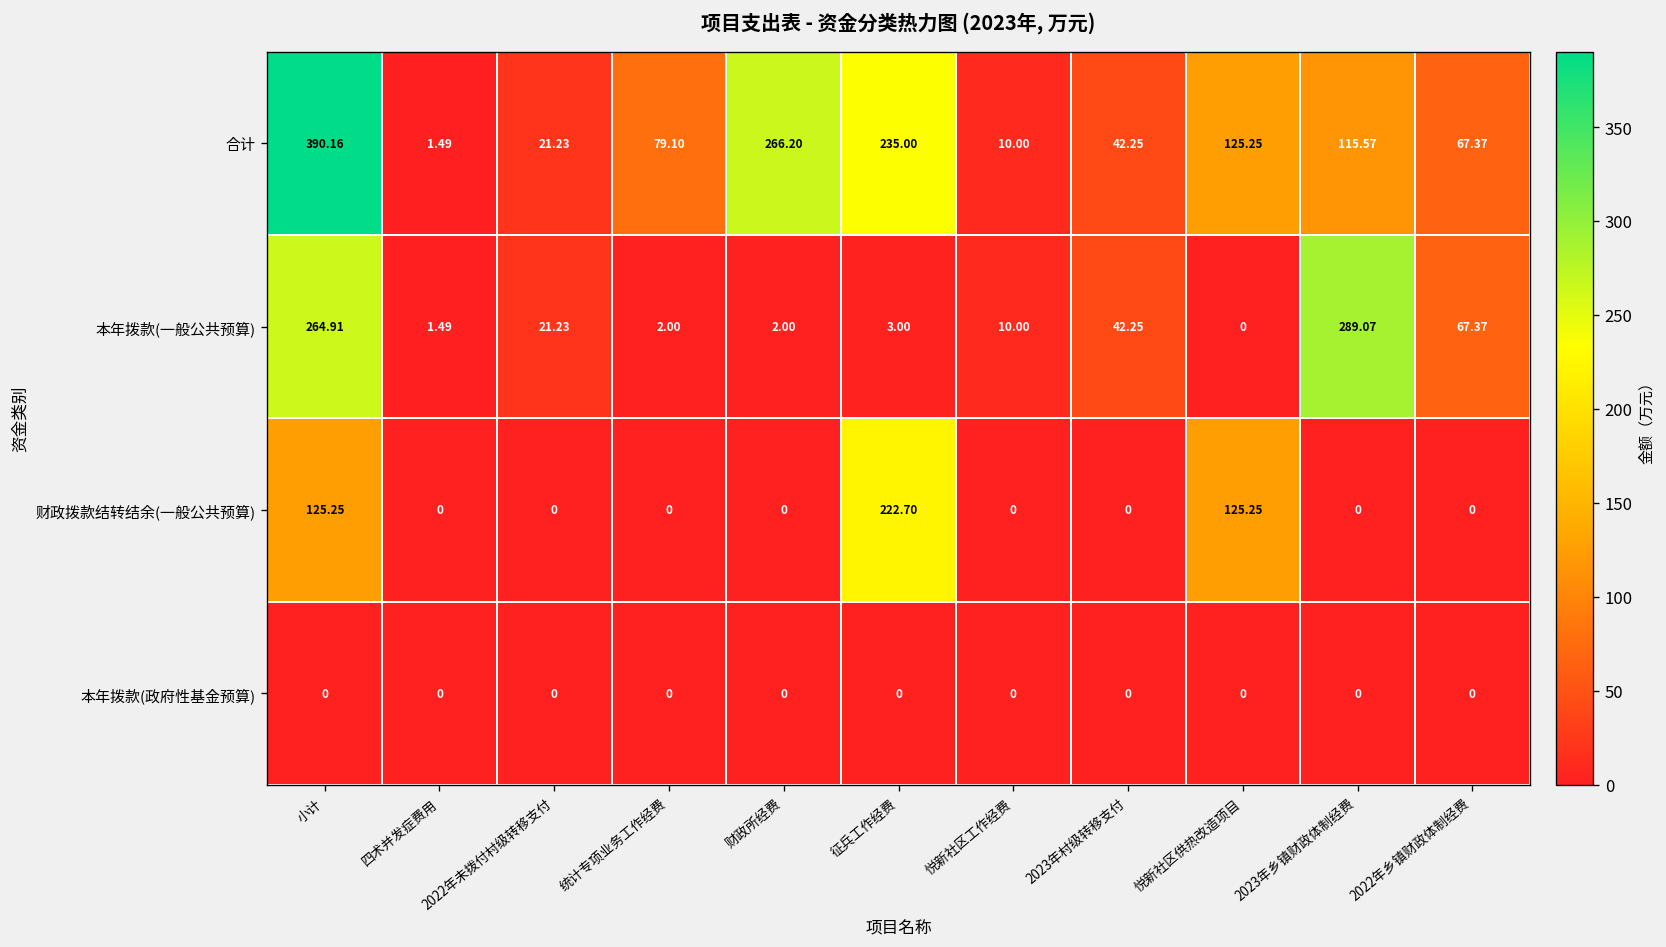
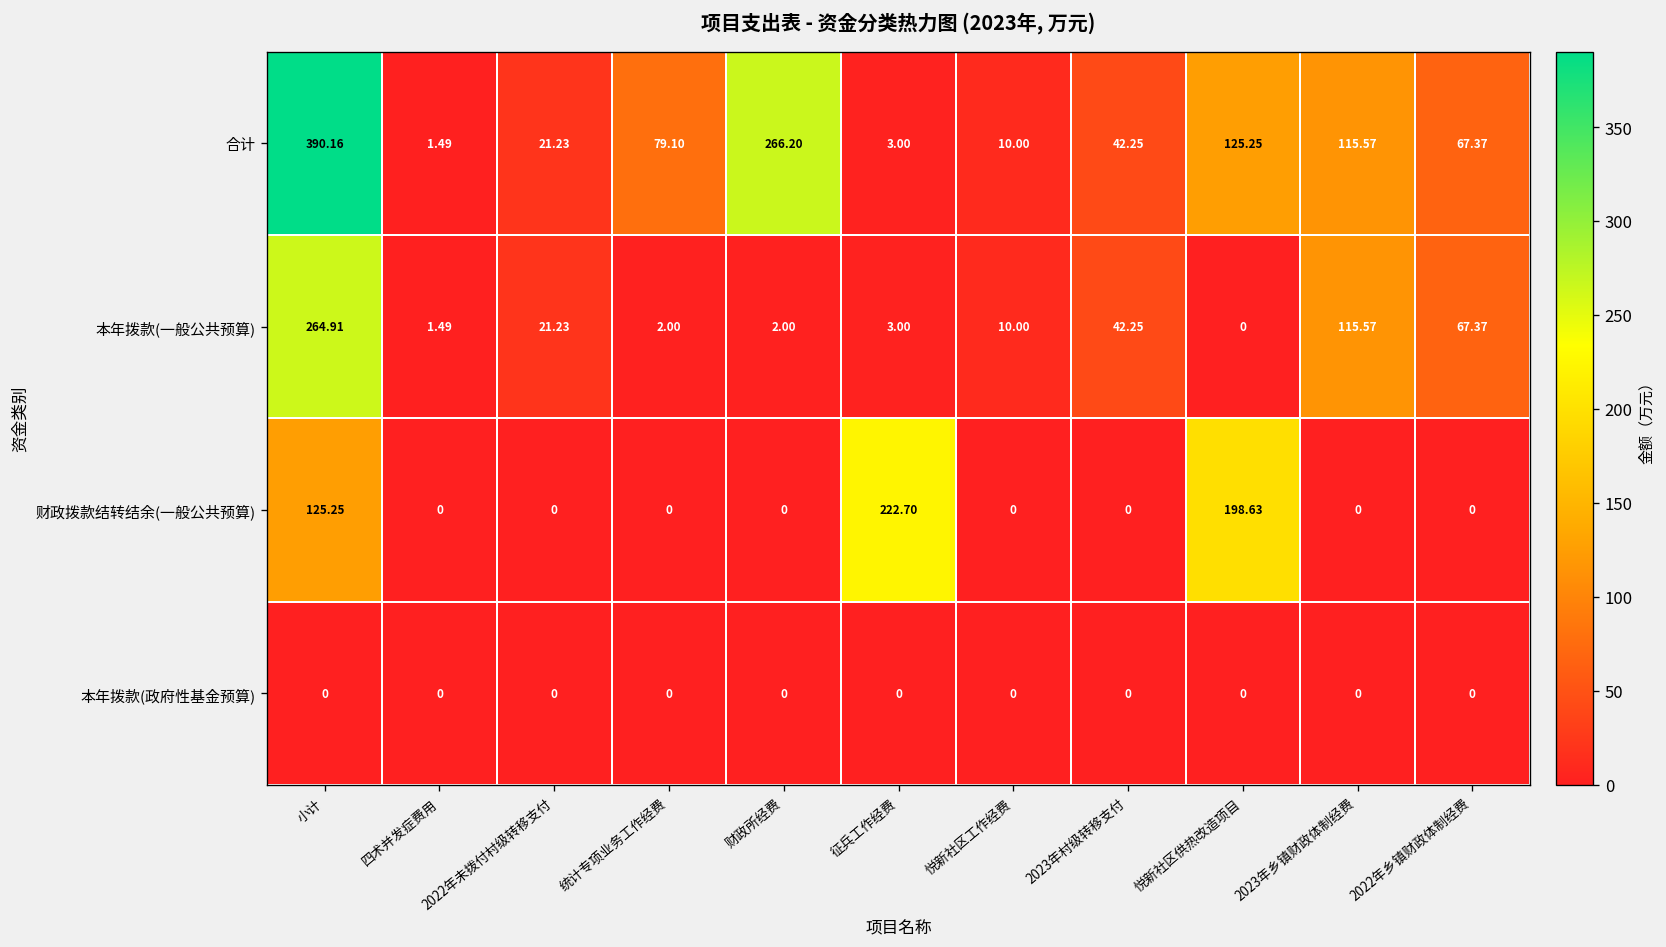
合计, 征兵工作经费: 235.00 -> 3.00
本年拨款(一般公共预算), 2023年乡镇财政体制经费: 289.07 -> 115.57
财政拨款结转结余(一般公共预算), 悦新社区供热改造项目: 125.25 -> 198.63
